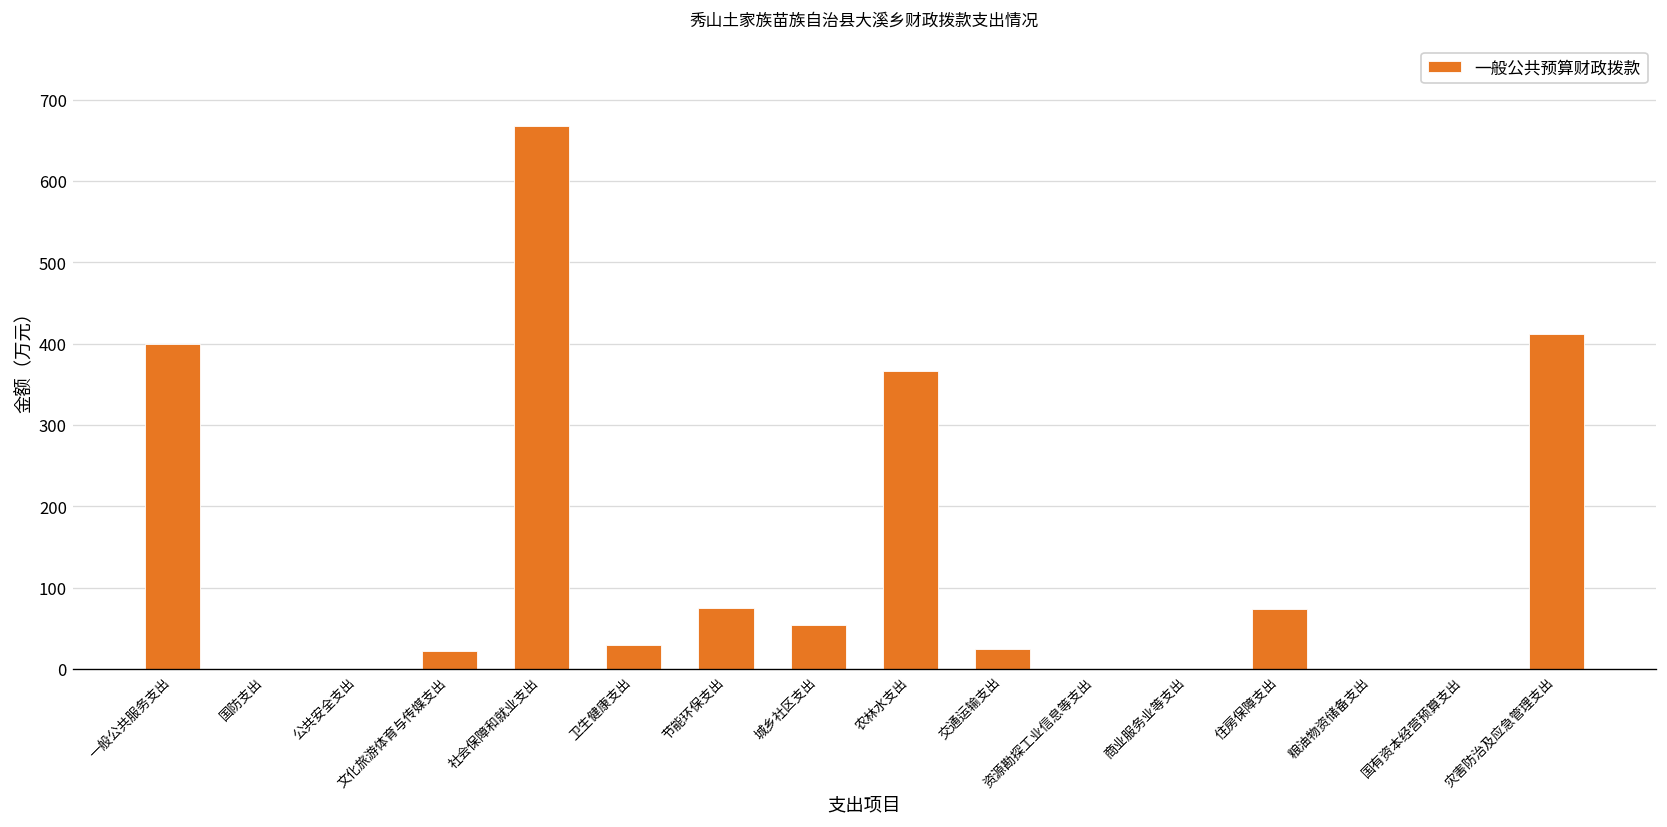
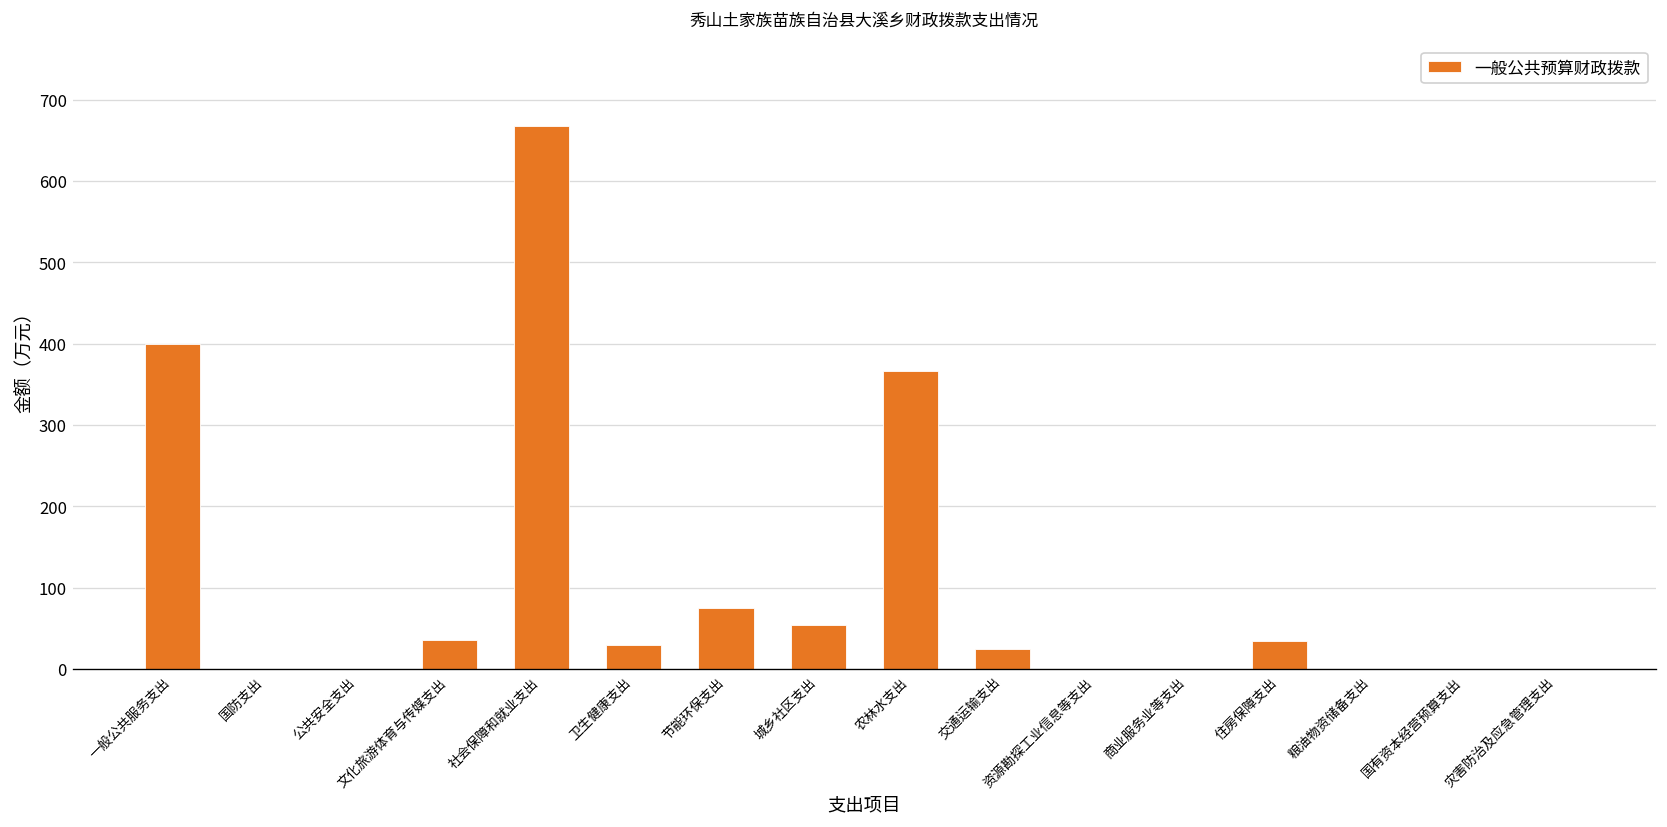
文化旅游体育与传媒支出: 20 -> 40
住房保障支出: 70 -> 30
灾害防治及应急管理支出: 410 -> 0
